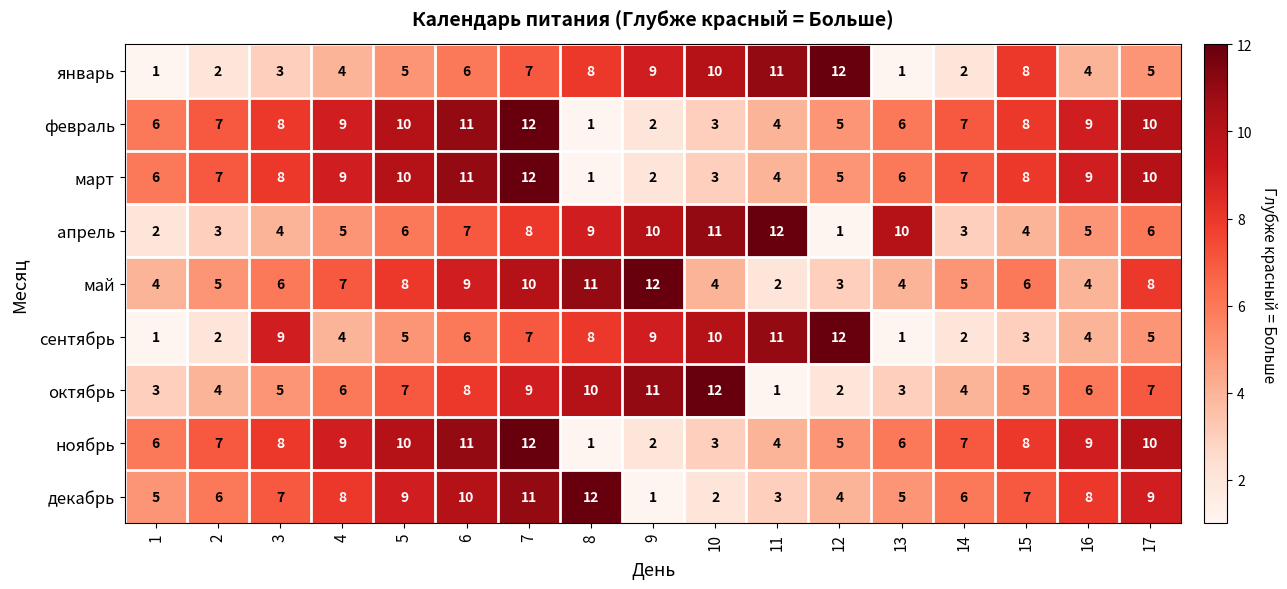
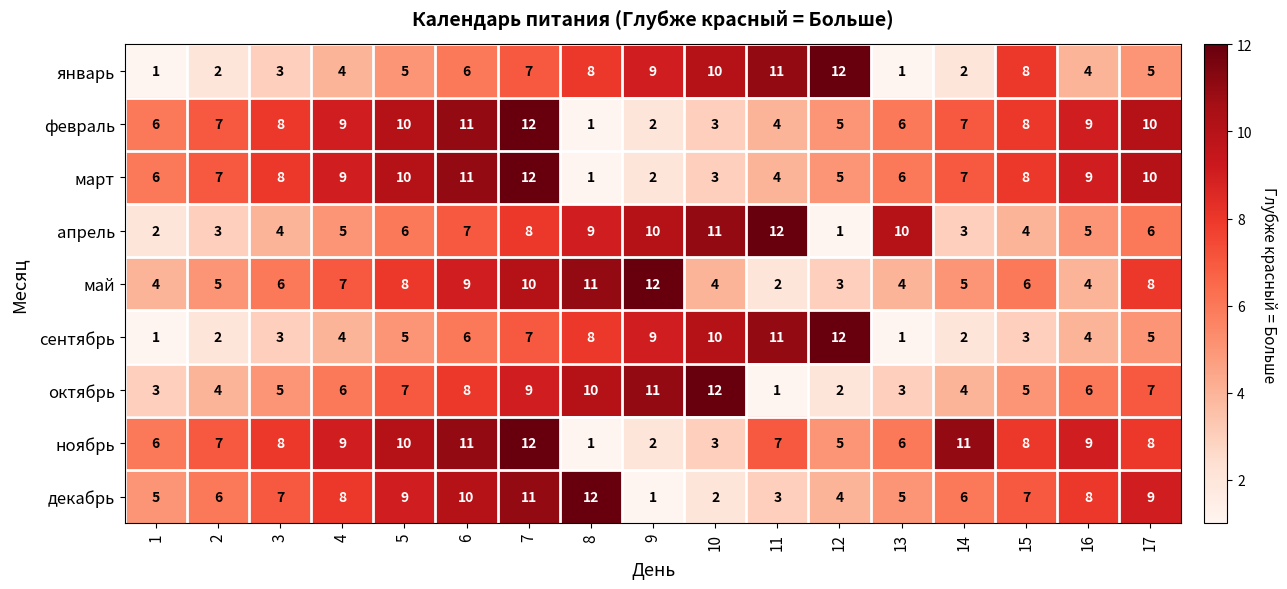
сентябрь, 3: 9 -> 3
ноябрь, 11: 4 -> 7
ноябрь, 14: 7 -> 11
ноябрь, 17: 10 -> 8
